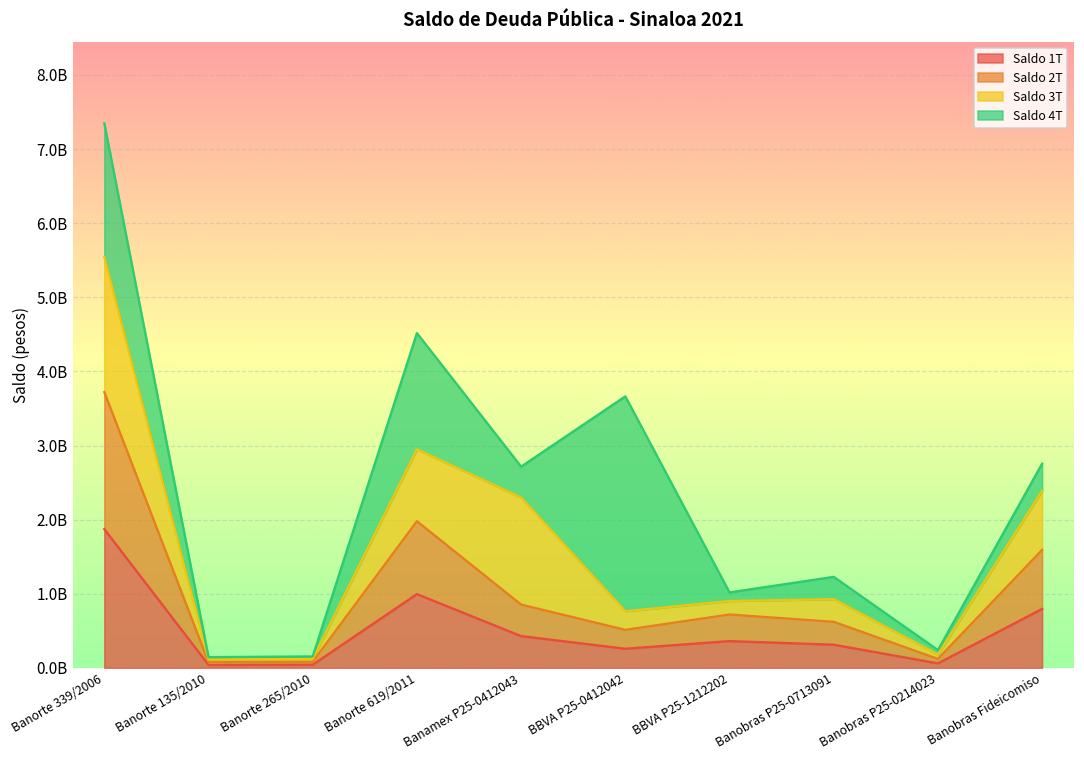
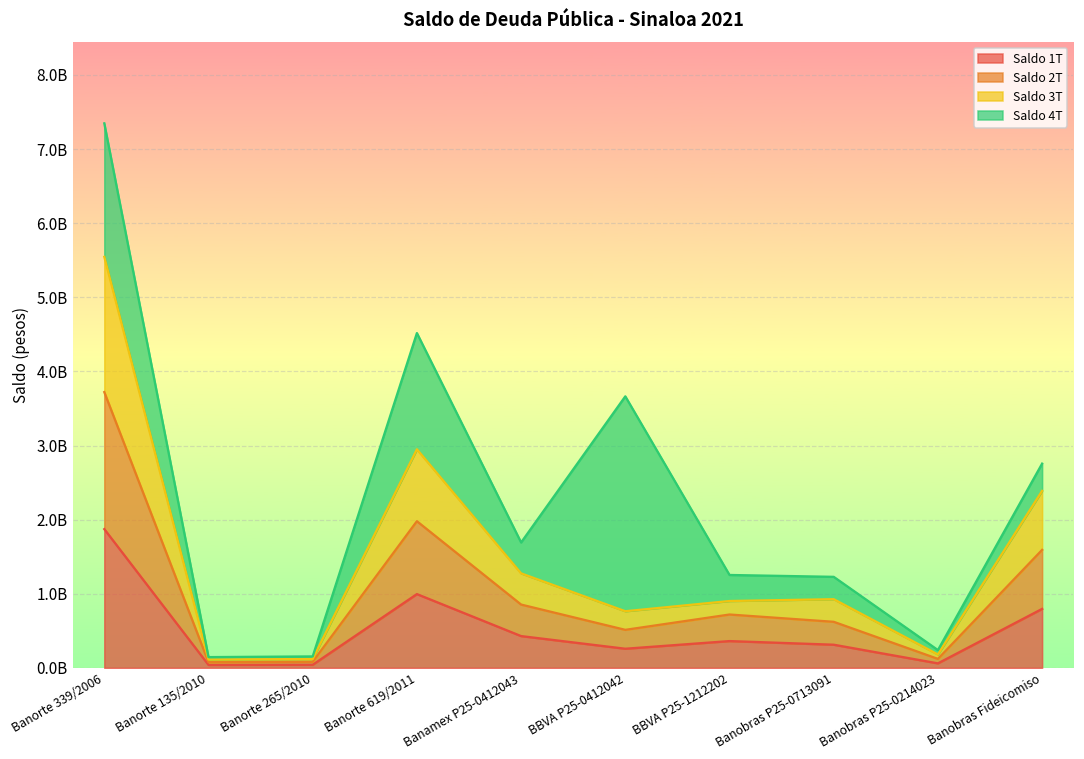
Saldo 3T, Banamex P25-0412043: 1400000000 -> 400000000
Saldo 4T, BBVA P25-1212202: 100000000 -> 400000000
